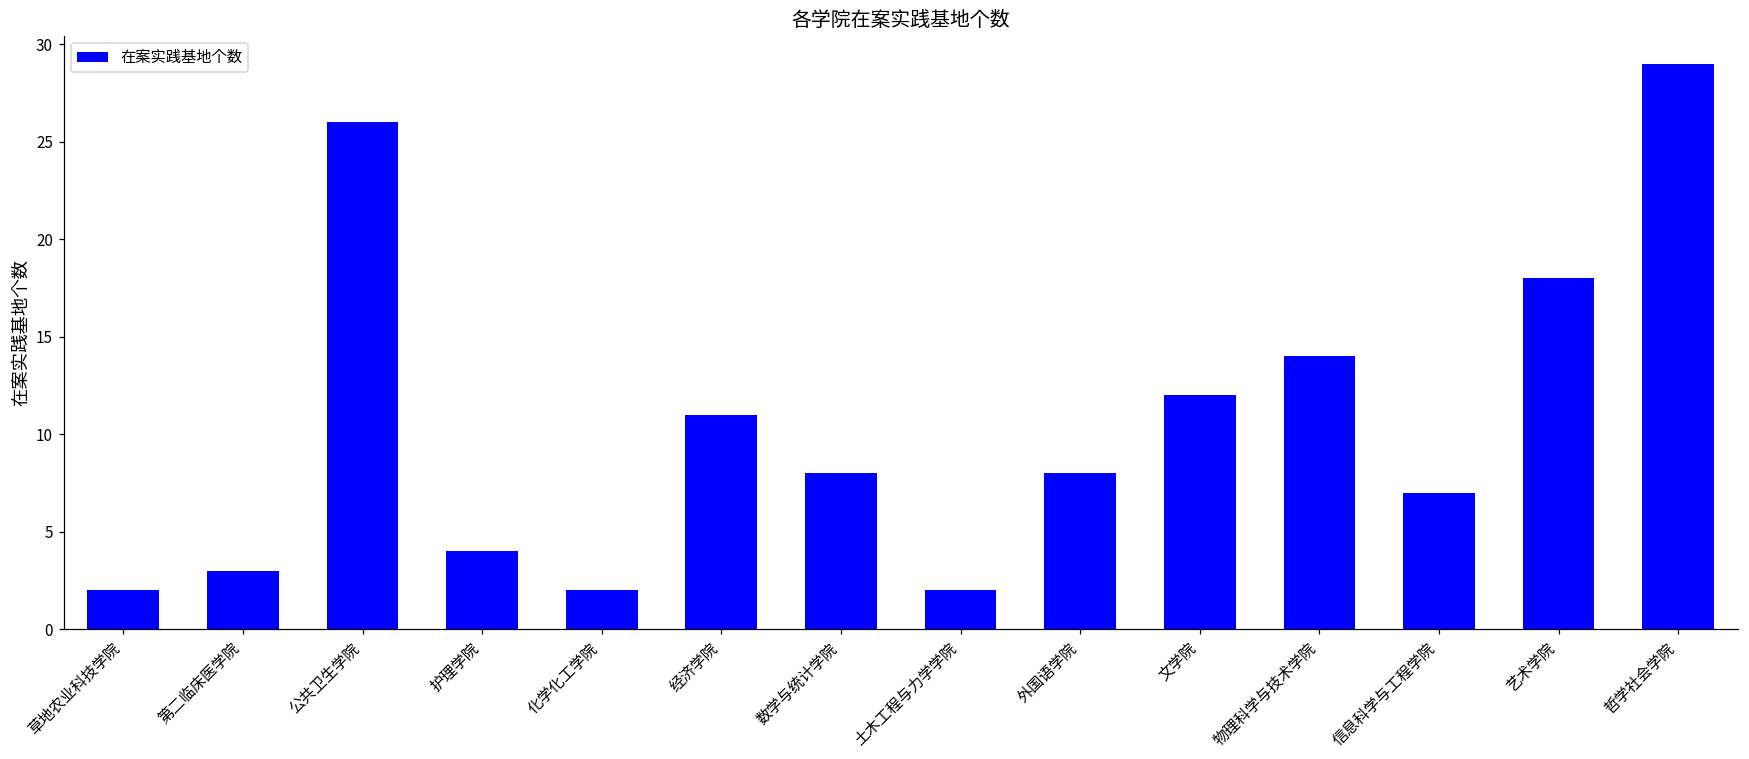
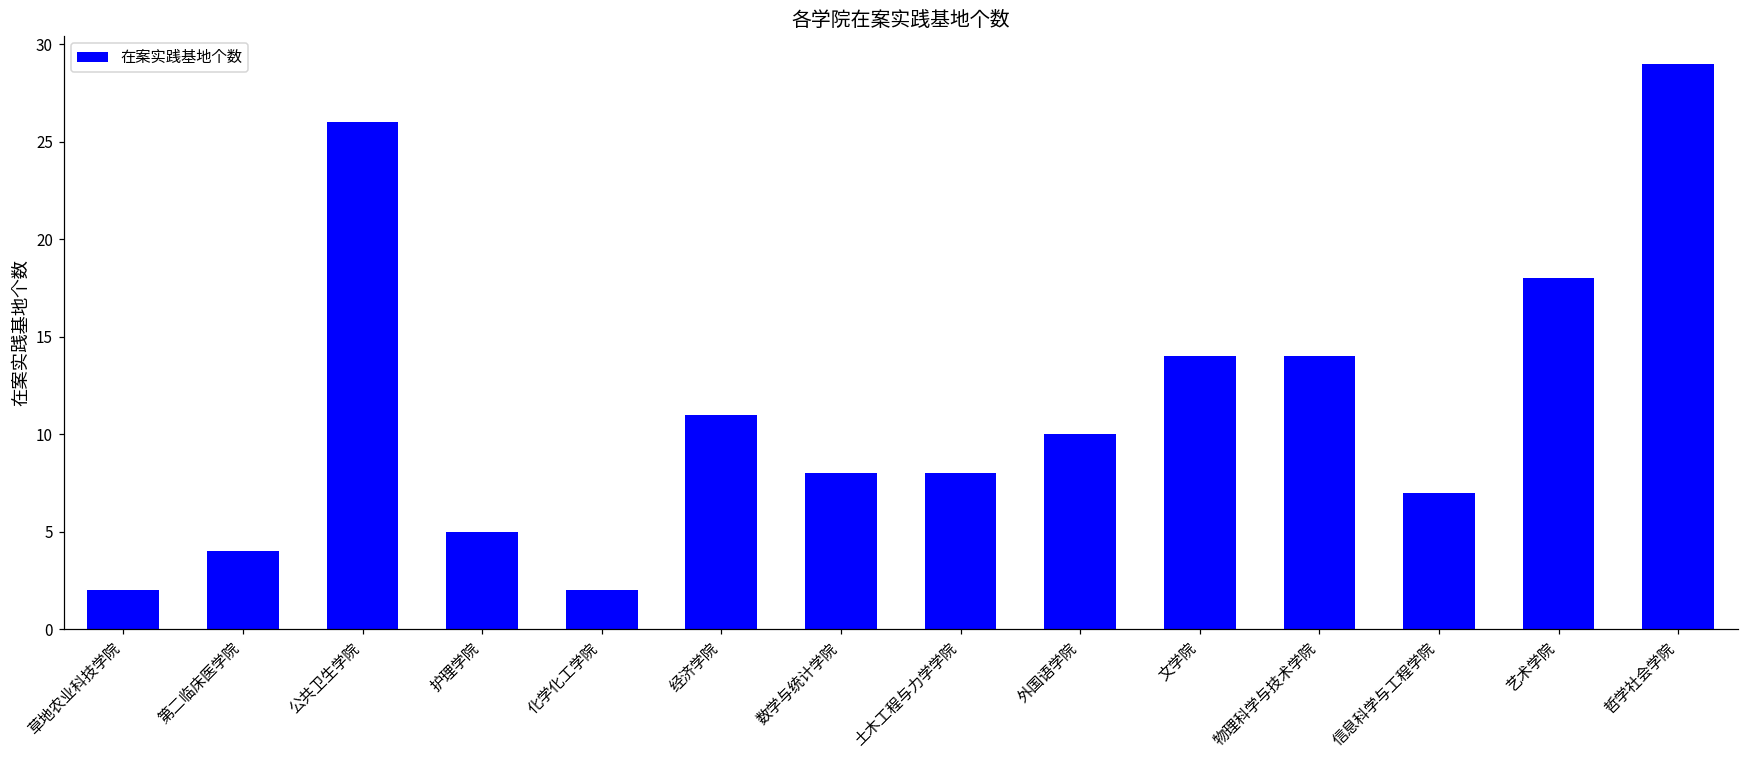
第二临床医学院: 3 -> 4
护理学院: 4 -> 5
土木工程与力学学院: 2 -> 8
外国语学院: 8 -> 10
文学院: 12 -> 14
